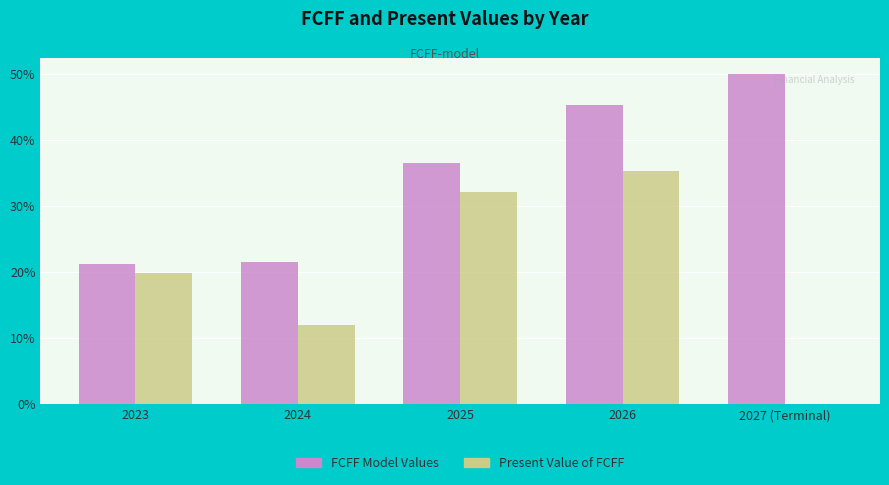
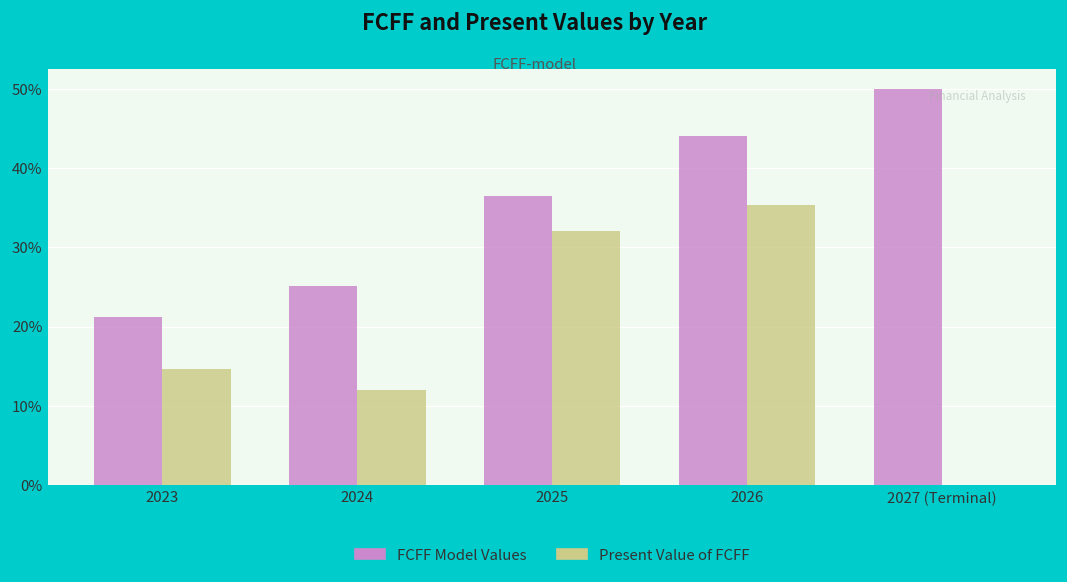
Present Value of FCFF, 2023: 20% -> 15%
FCFF Model Values, 2024: 22% -> 25%
FCFF Model Values, 2026: 45% -> 44%
